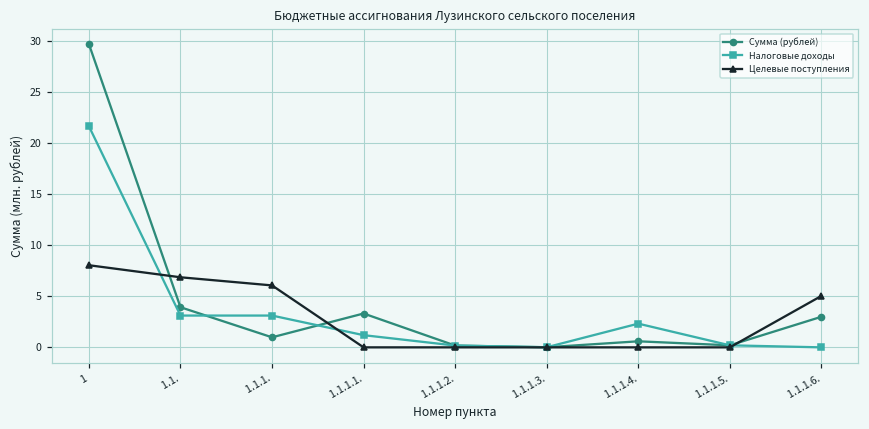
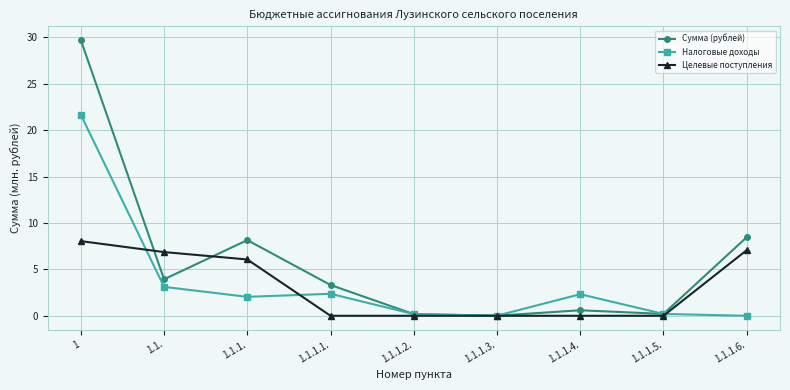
Сумма (рублей), 1.1.1.: 1 -> 8
Налоговые доходы, 1.1.1.: 3 -> 2
Налоговые доходы, 1.1.1.1.: 1 -> 2
Сумма (рублей), 1.1.1.6.: 3 -> 8
Целевые поступления, 1.1.1.6.: 5 -> 7
